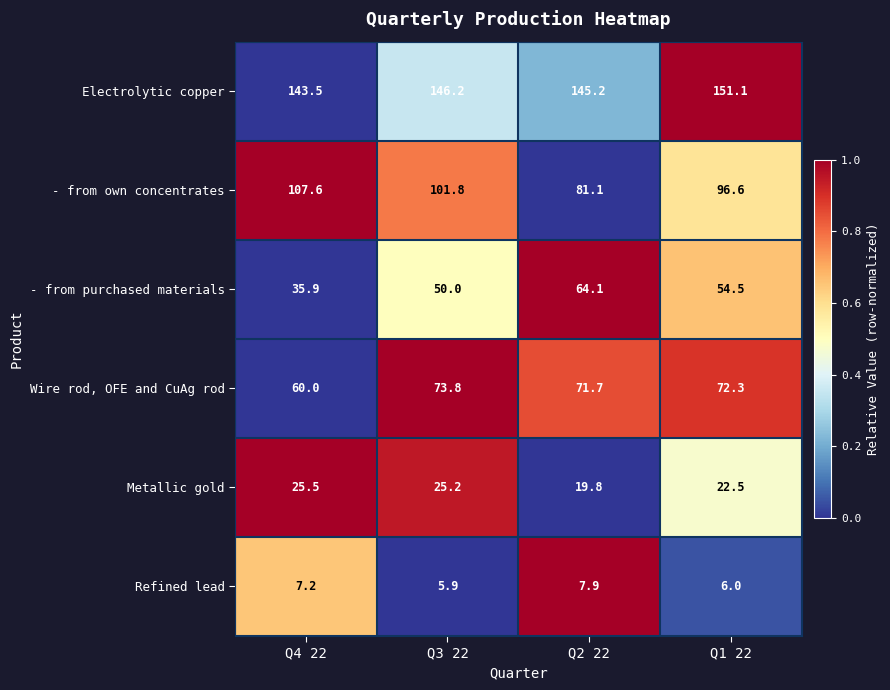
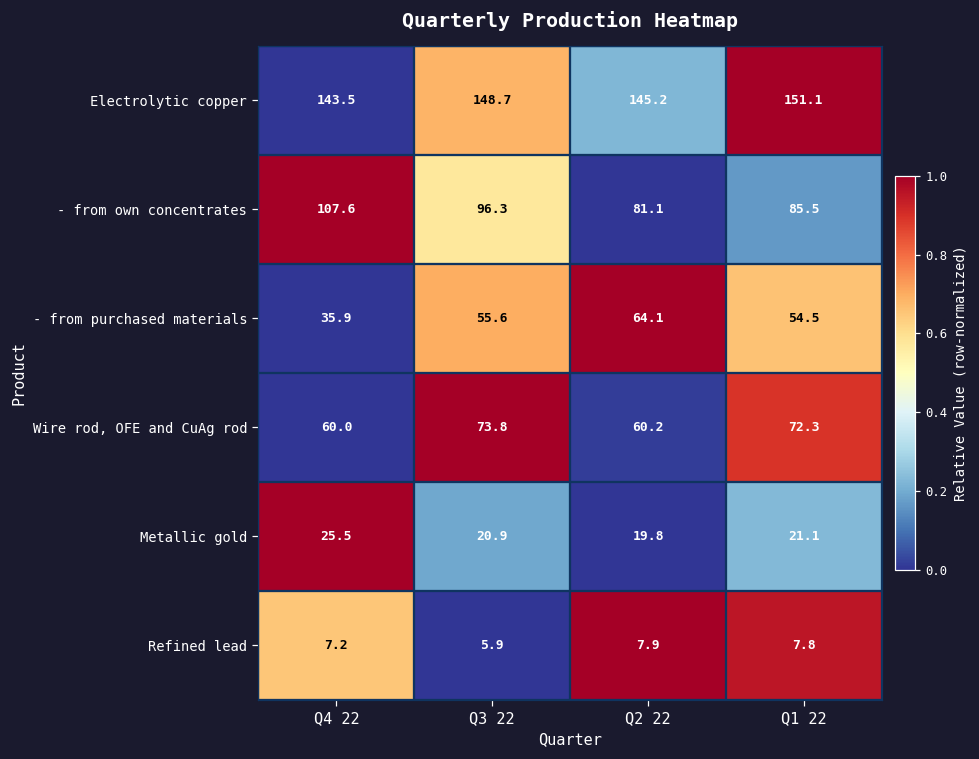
Electrolytic copper, Q3 22: 146.2 -> 148.7
- from own concentrates, Q3 22: 101.8 -> 96.3
- from own concentrates, Q1 22: 96.6 -> 85.5
- from purchased materials, Q3 22: 50.0 -> 55.6
Wire rod, OFE and CuAg rod, Q2 22: 71.7 -> 60.2
Metallic gold, Q3 22: 25.2 -> 20.9
Metallic gold, Q1 22: 22.5 -> 21.1
Refined lead, Q1 22: 6.0 -> 7.8
